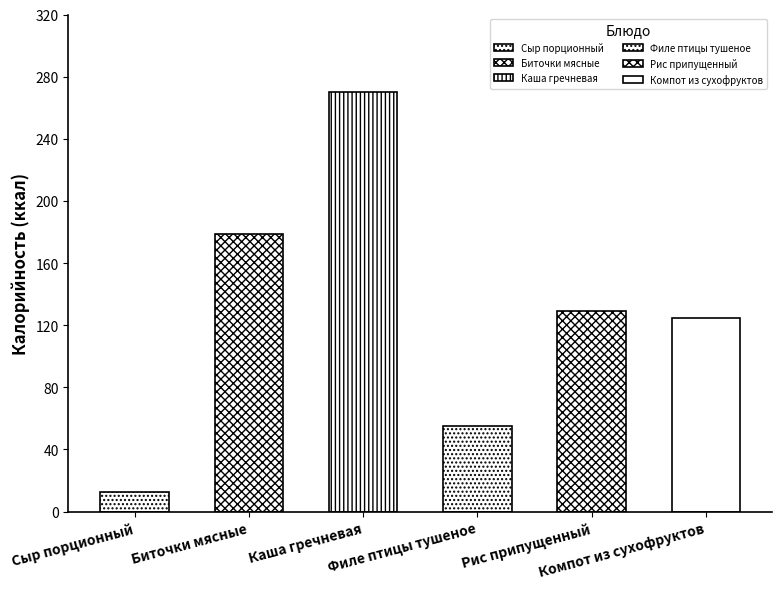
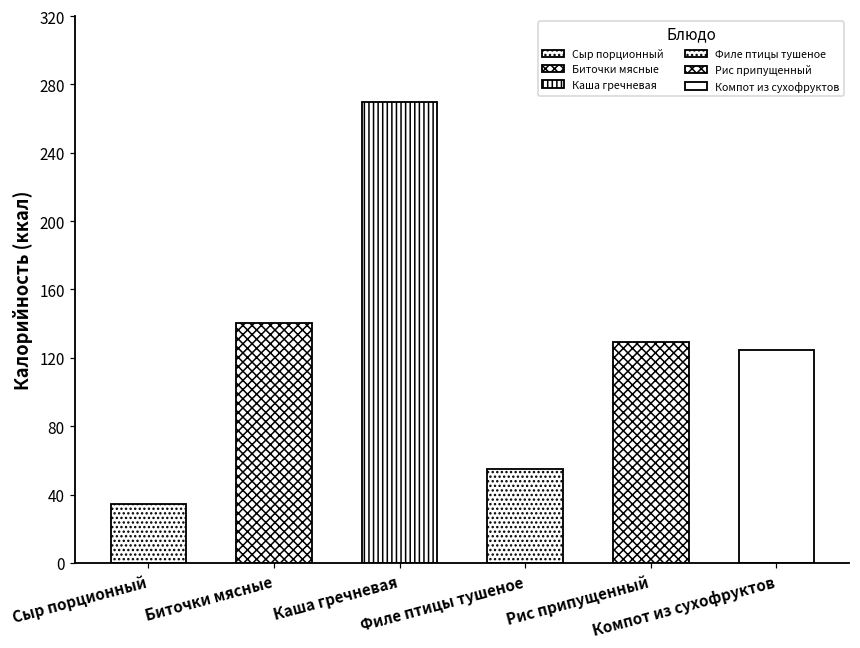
Сыр порционный: 13 -> 35
Биточки мясные: 179 -> 140
